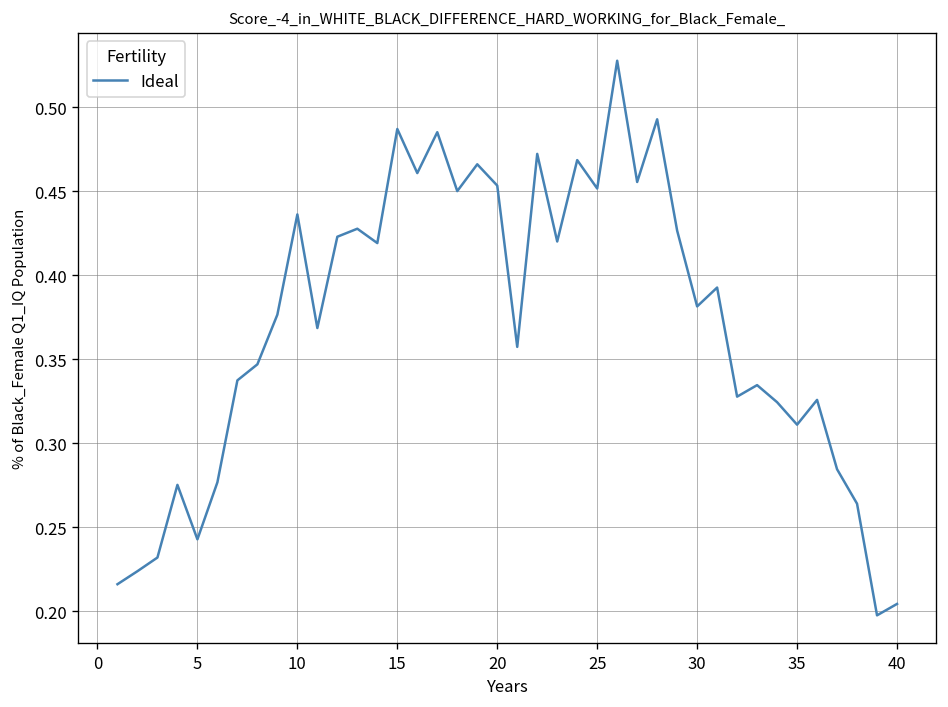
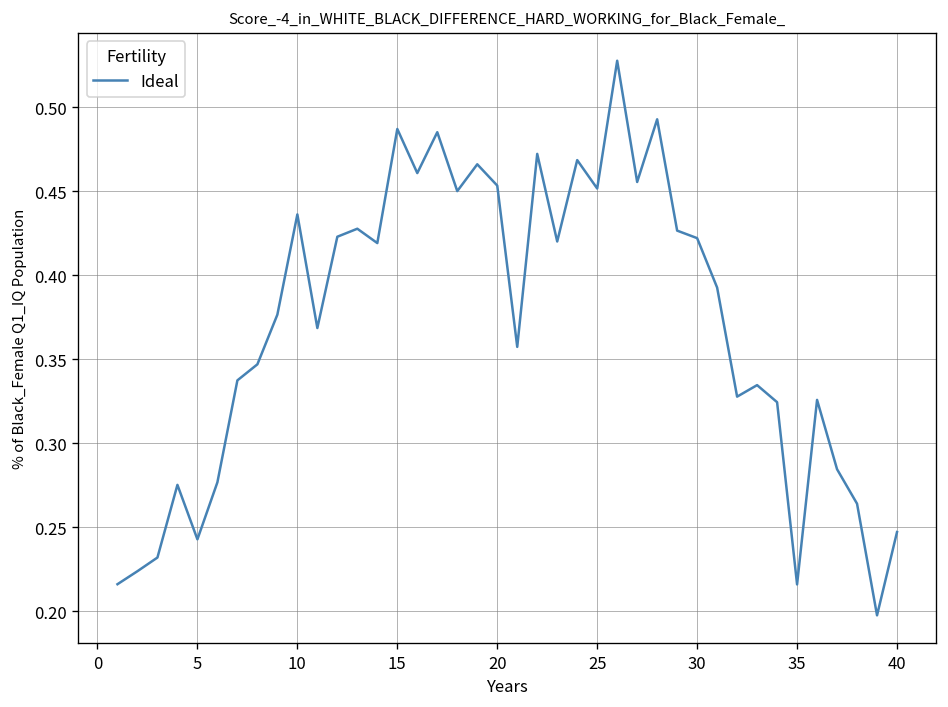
30: 0.381 -> 0.422
35: 0.311 -> 0.216
40: 0.204 -> 0.247
